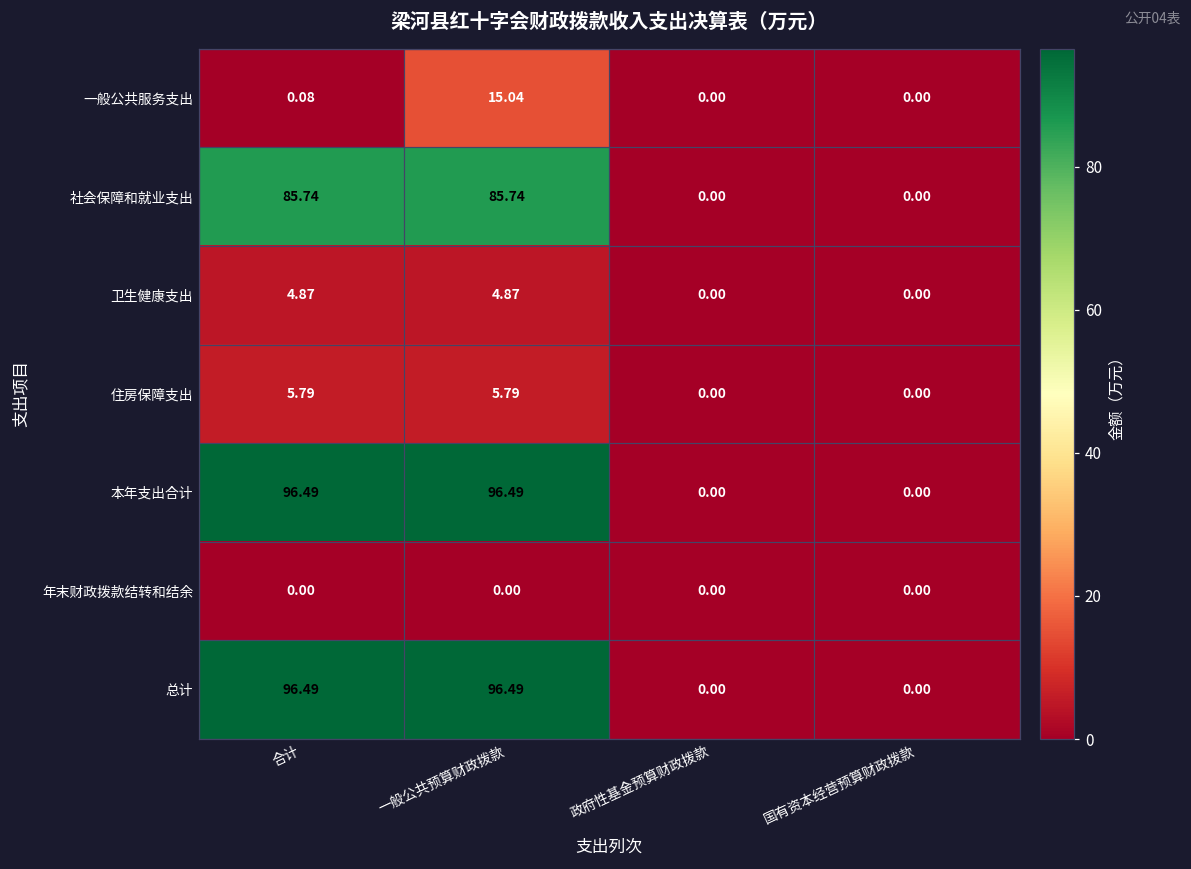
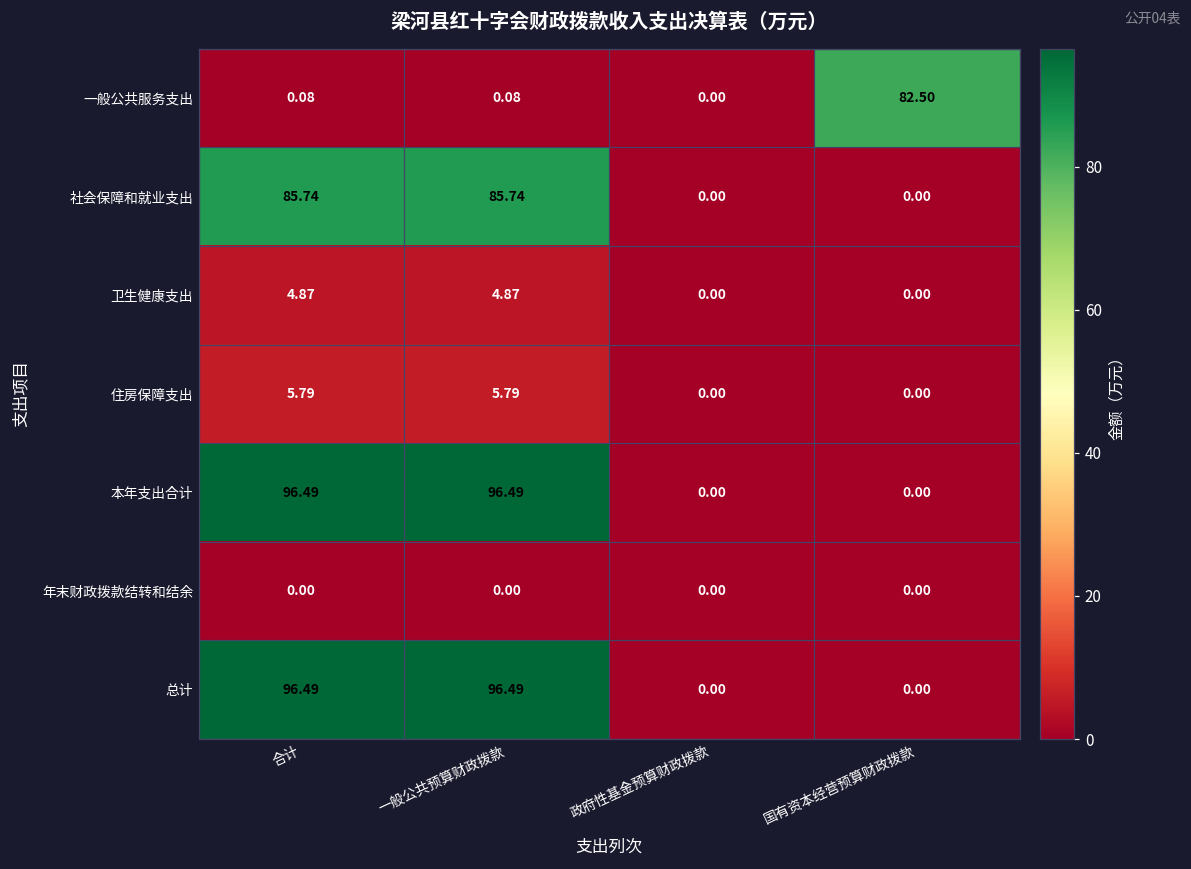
一般公共服务支出, 一般公共预算财政拨款: 15.04 -> 0.08
一般公共服务支出, 国有资本经营预算财政拨款: 0.00 -> 82.50
